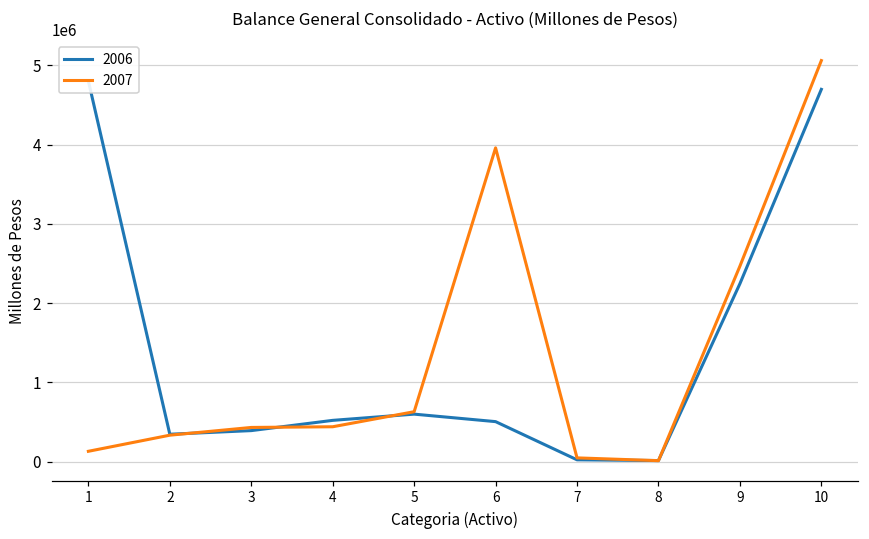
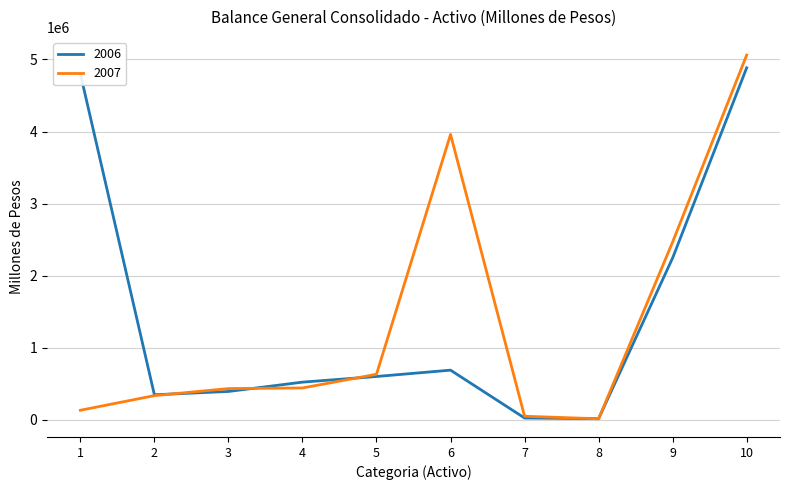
2006, 6: 500000 -> 700000
2006, 10: 4700000 -> 4900000
